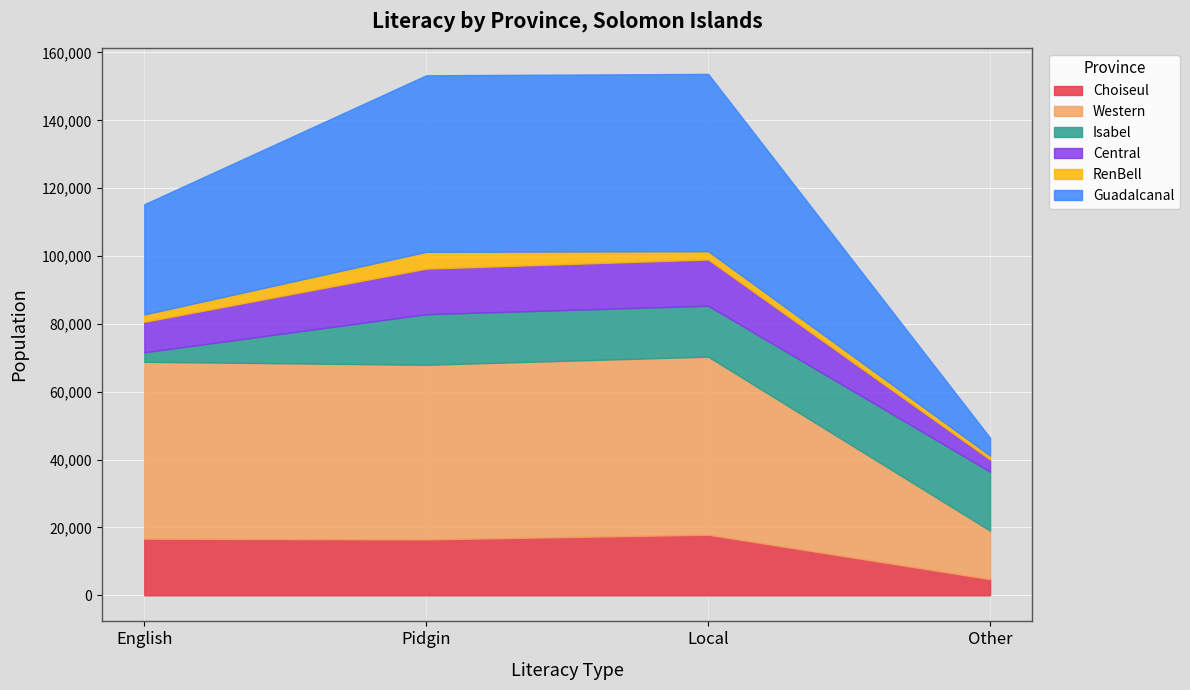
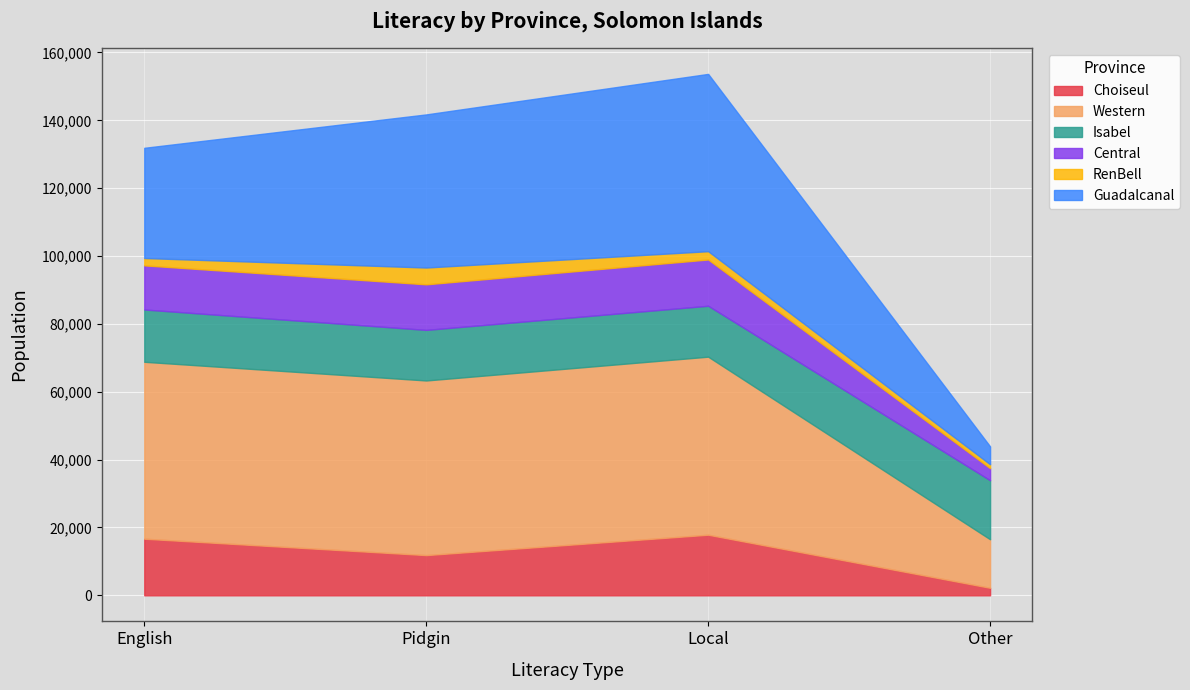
Isabel, English: 3,000 -> 15,000
Central, English: 9,000 -> 13,000
Choiseul, Pidgin: 16,000 -> 12,000
Guadalcanal, Pidgin: 52,000 -> 45,000
Choiseul, Other: 5,000 -> 2,000
